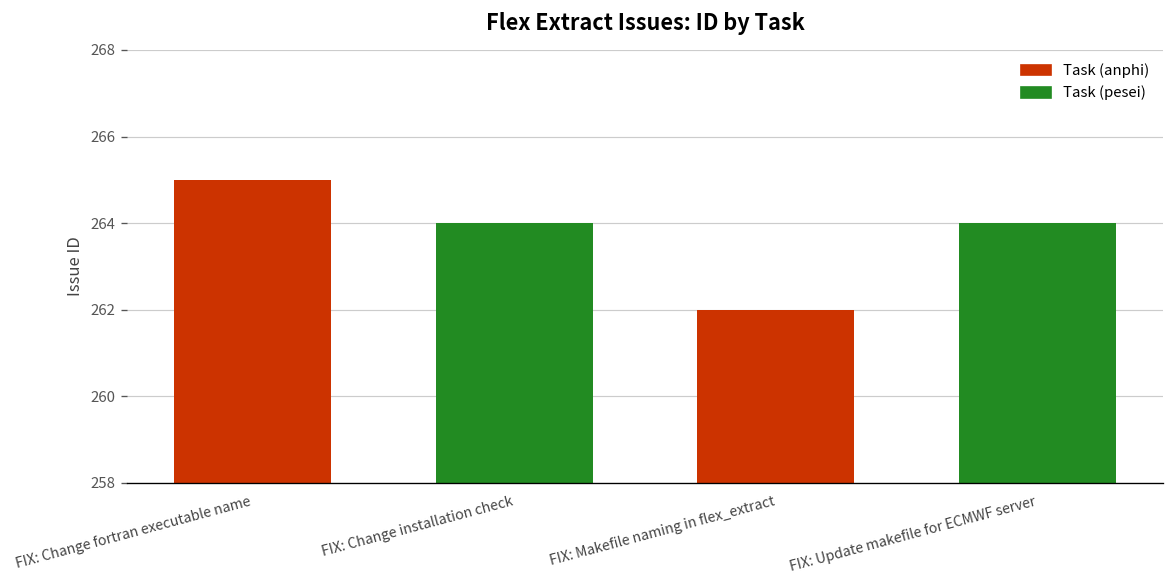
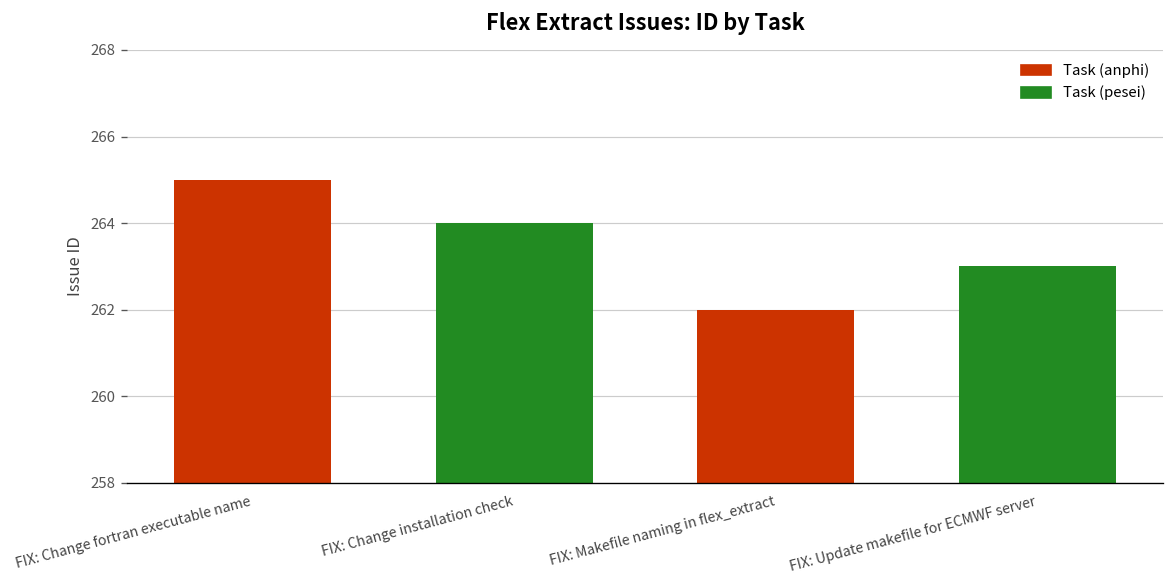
FIX: Update makefile for ECMWF server: 264 -> 263
